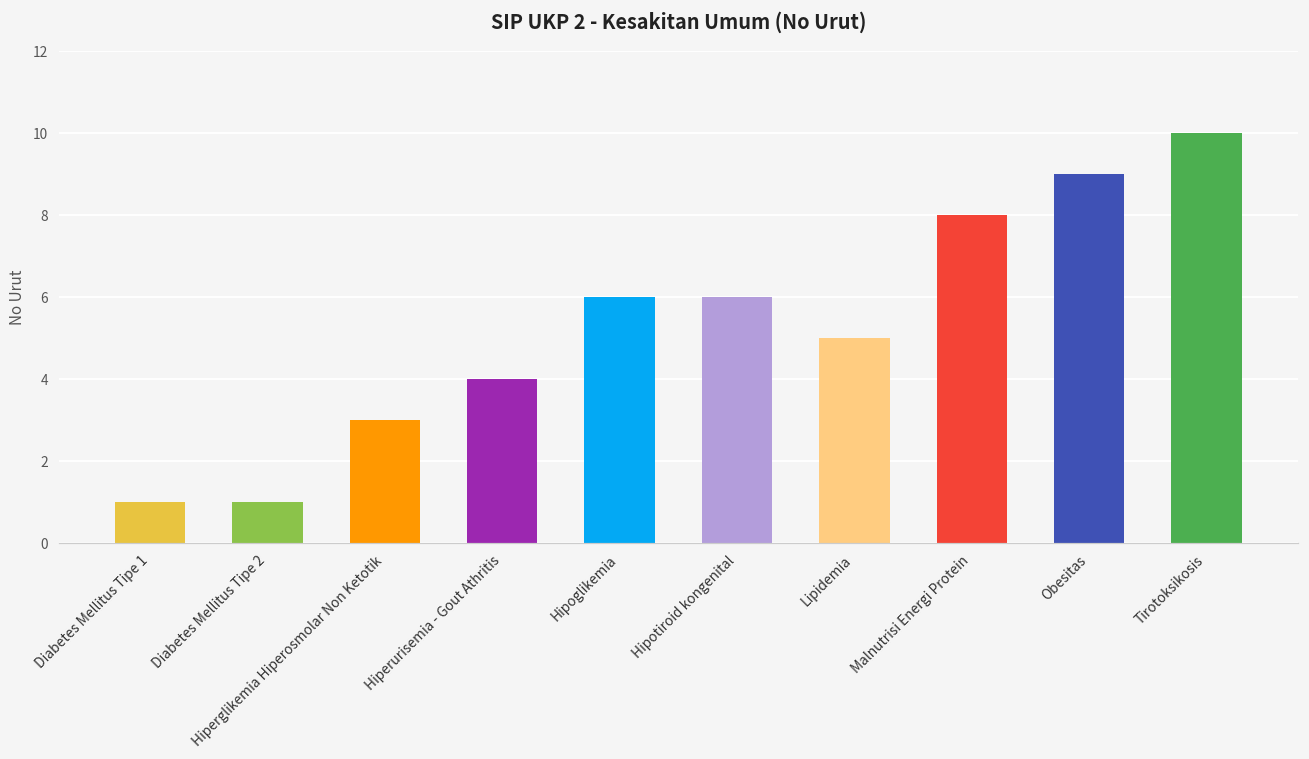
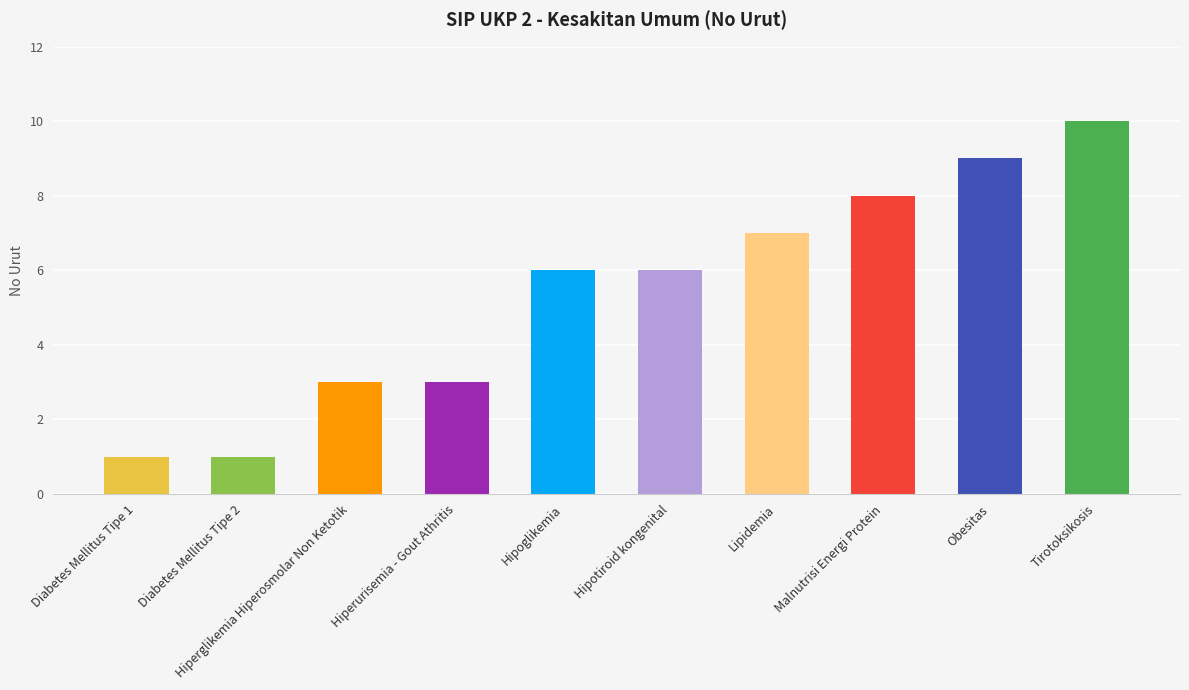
Hiperurisemia - Gout Athritis: 4 -> 3
Lipidemia: 5 -> 7
